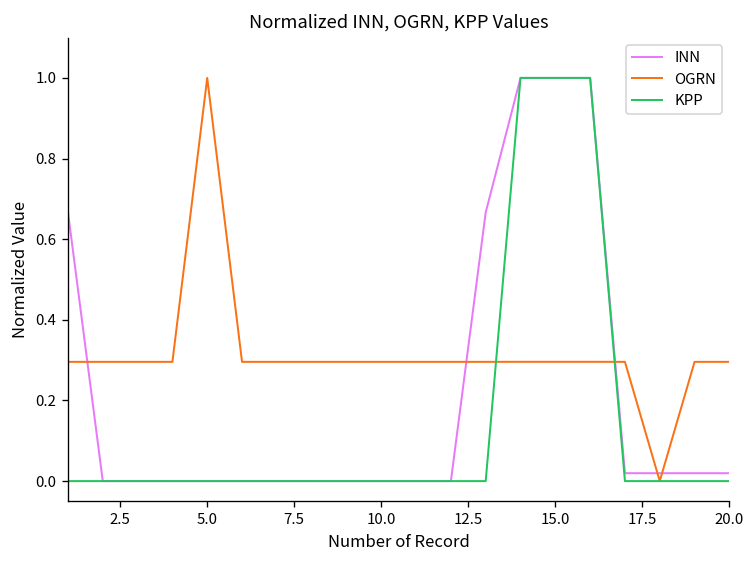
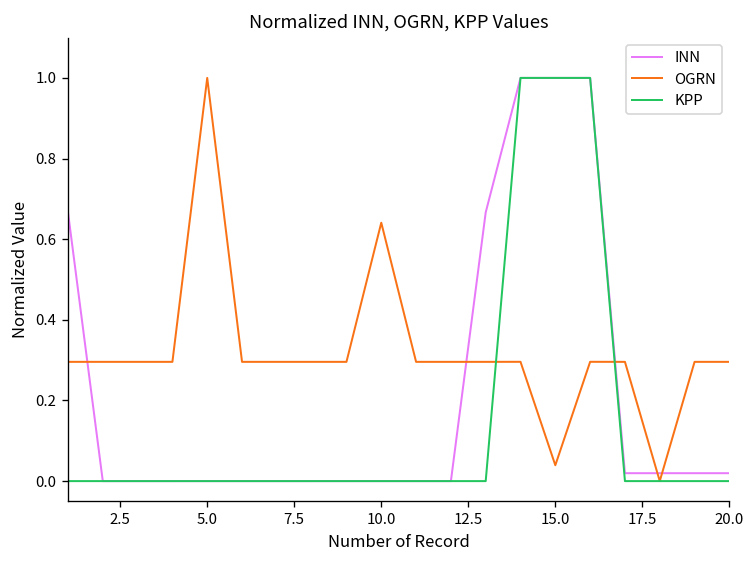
OGRN, 10.0: 0.30 -> 0.64
OGRN, 15.0: 0.30 -> 0.04
